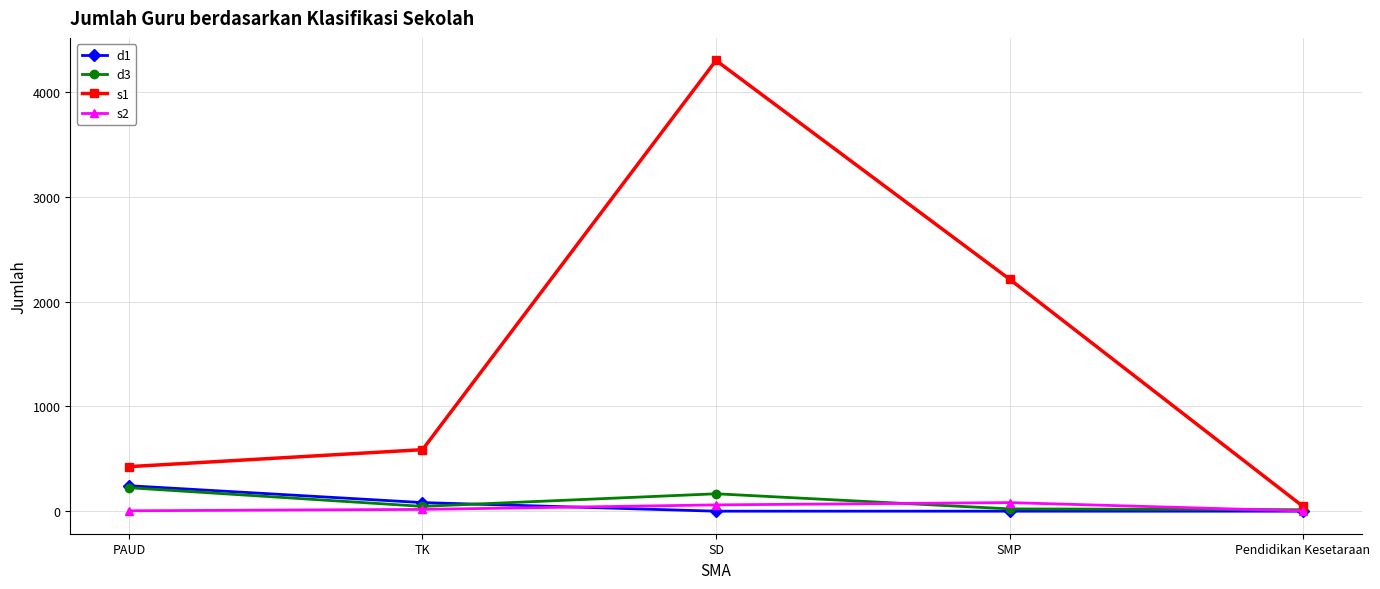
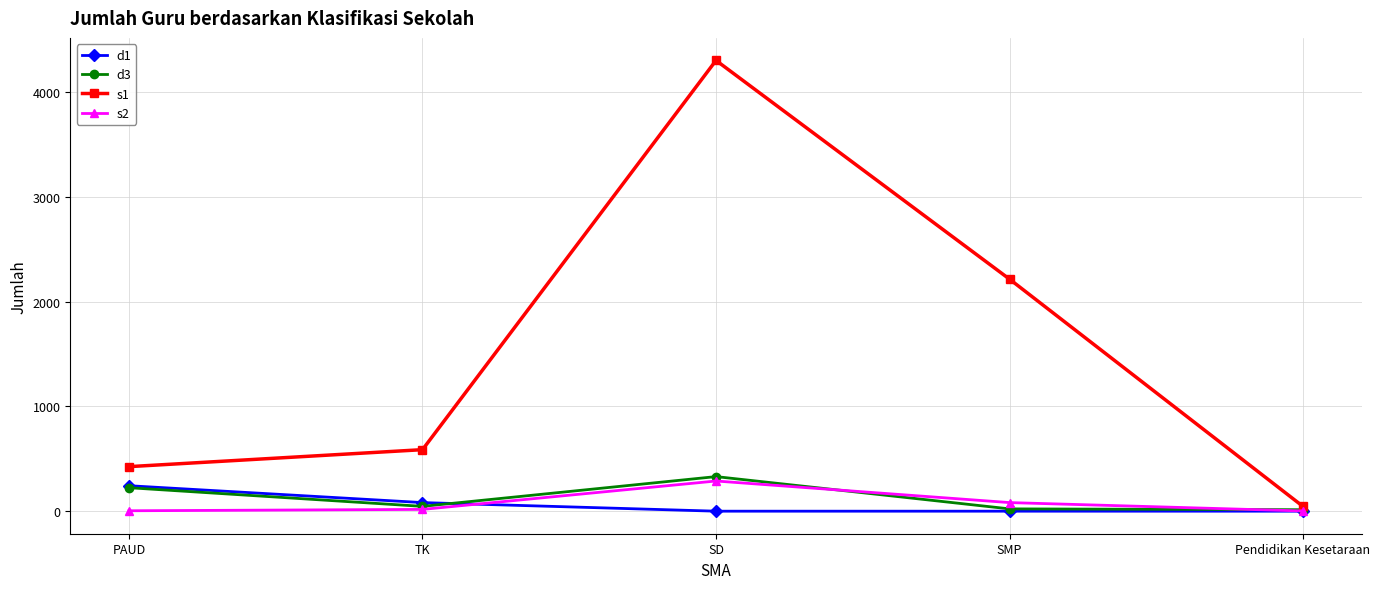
d3, SD: 170 -> 330
s2, SD: 60 -> 290
